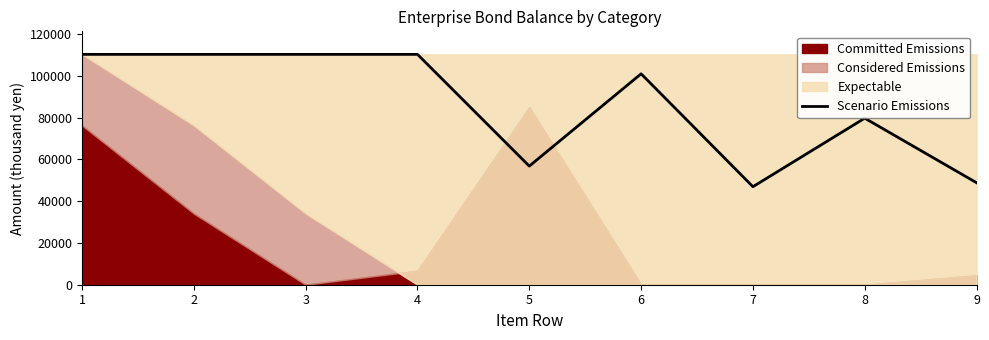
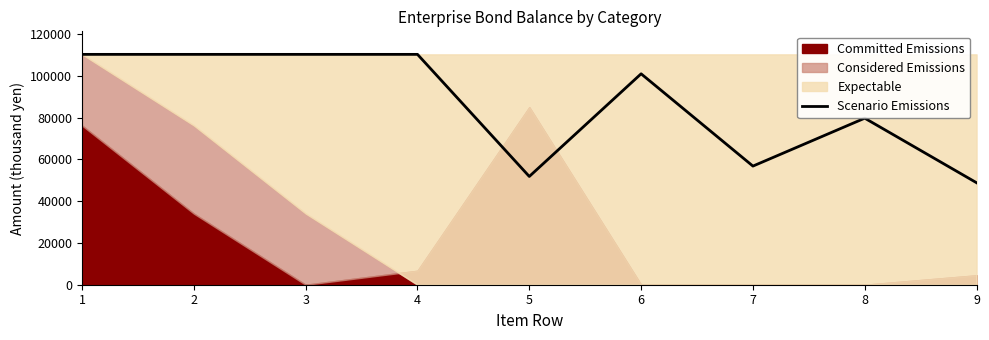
Scenario Emissions, 5: 57000 -> 52000
Scenario Emissions, 7: 47000 -> 57000
